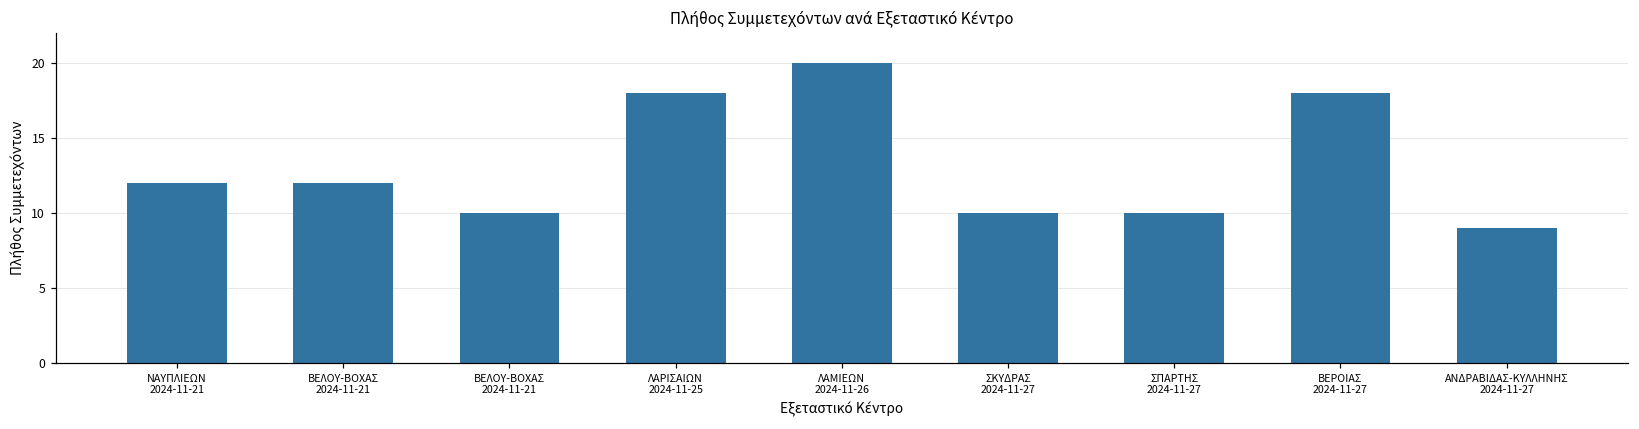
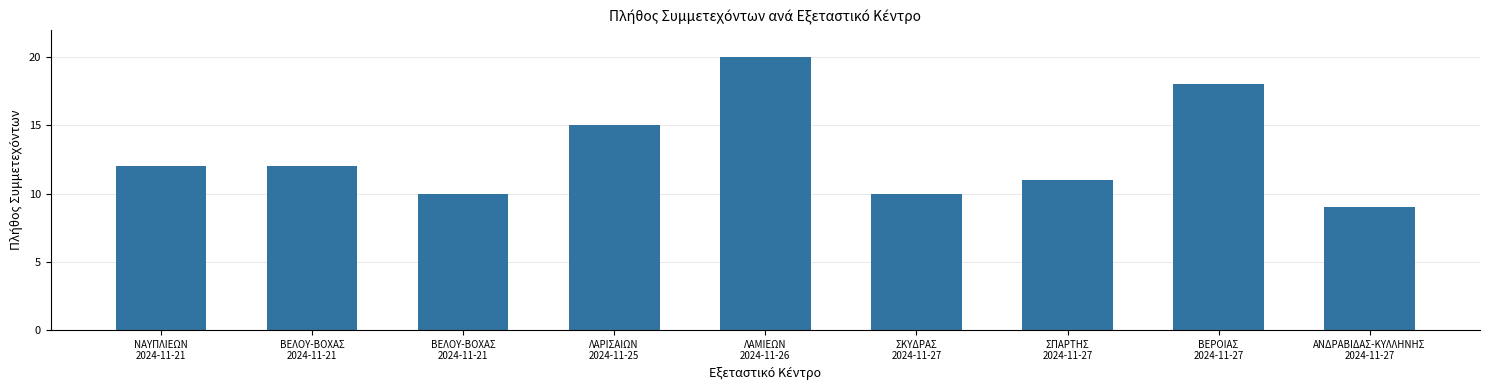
ΛΑΡΙΣΑΙΩΝ 2024-11-25: 18 -> 15
ΣΠΑΡΤΗΣ 2024-11-27: 10 -> 11
